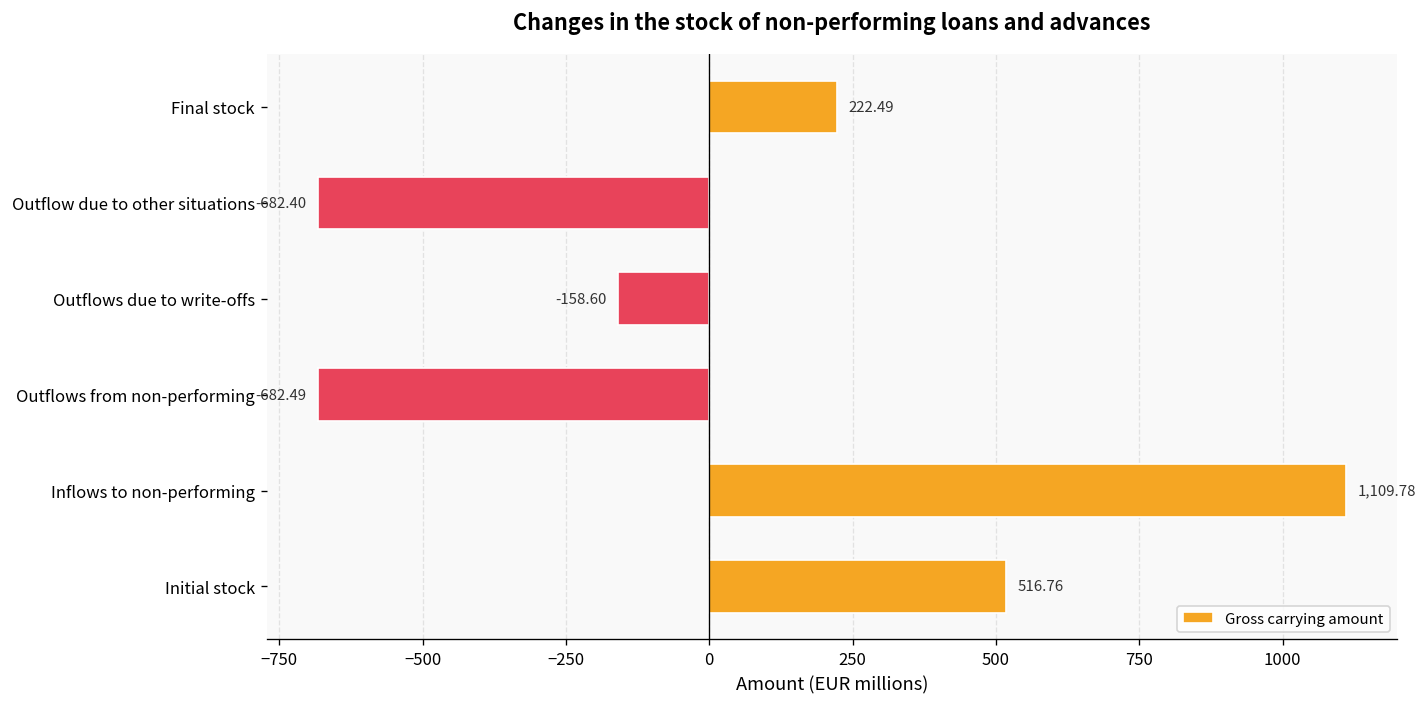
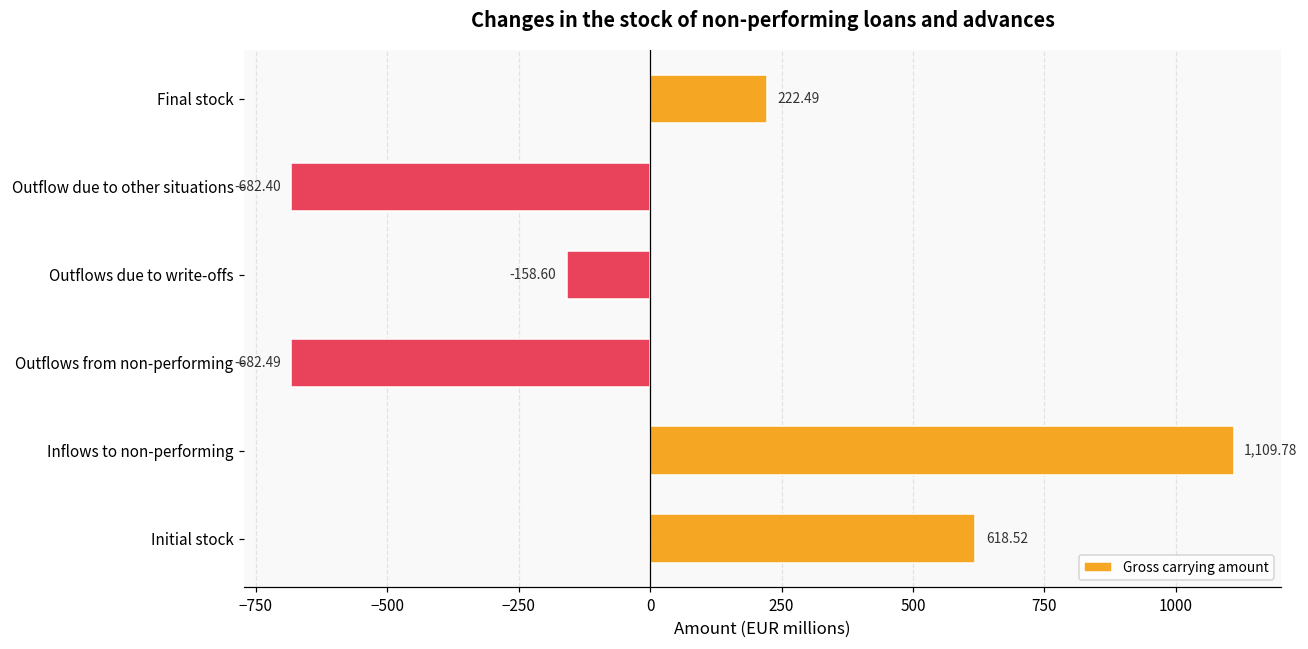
Initial stock: 516.76 -> 618.52
